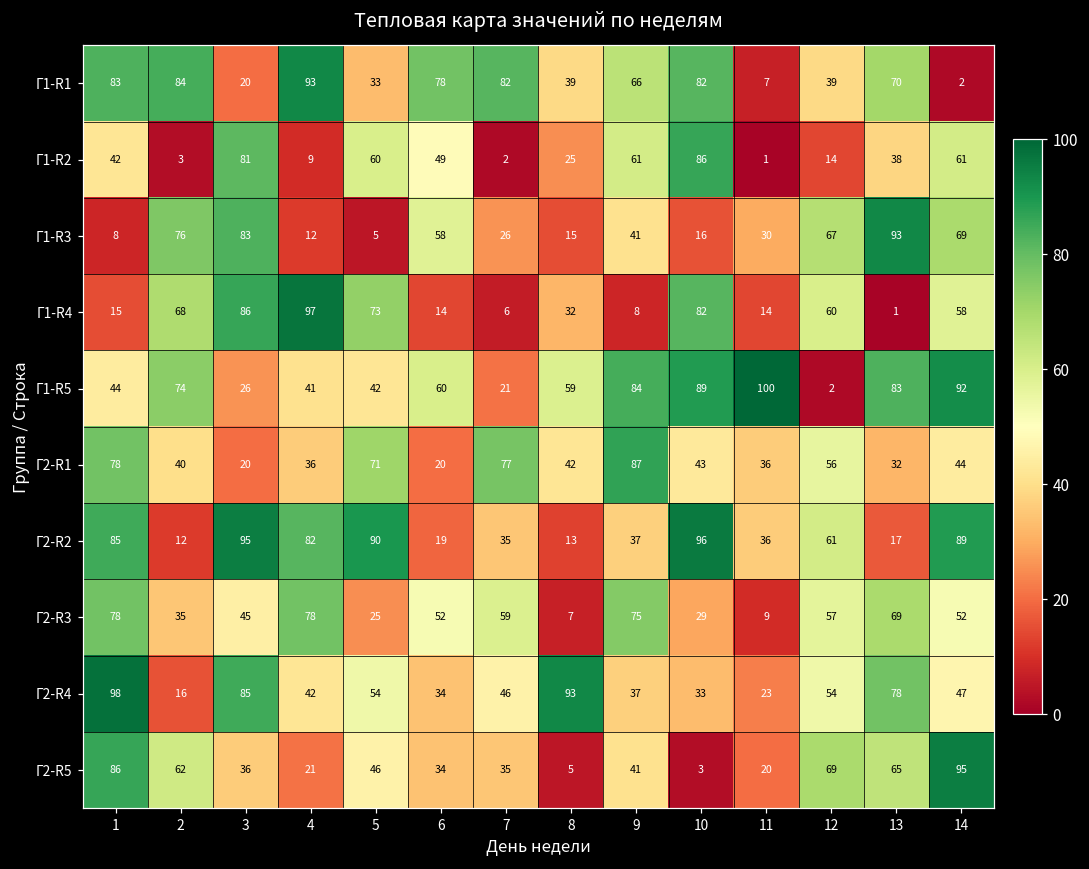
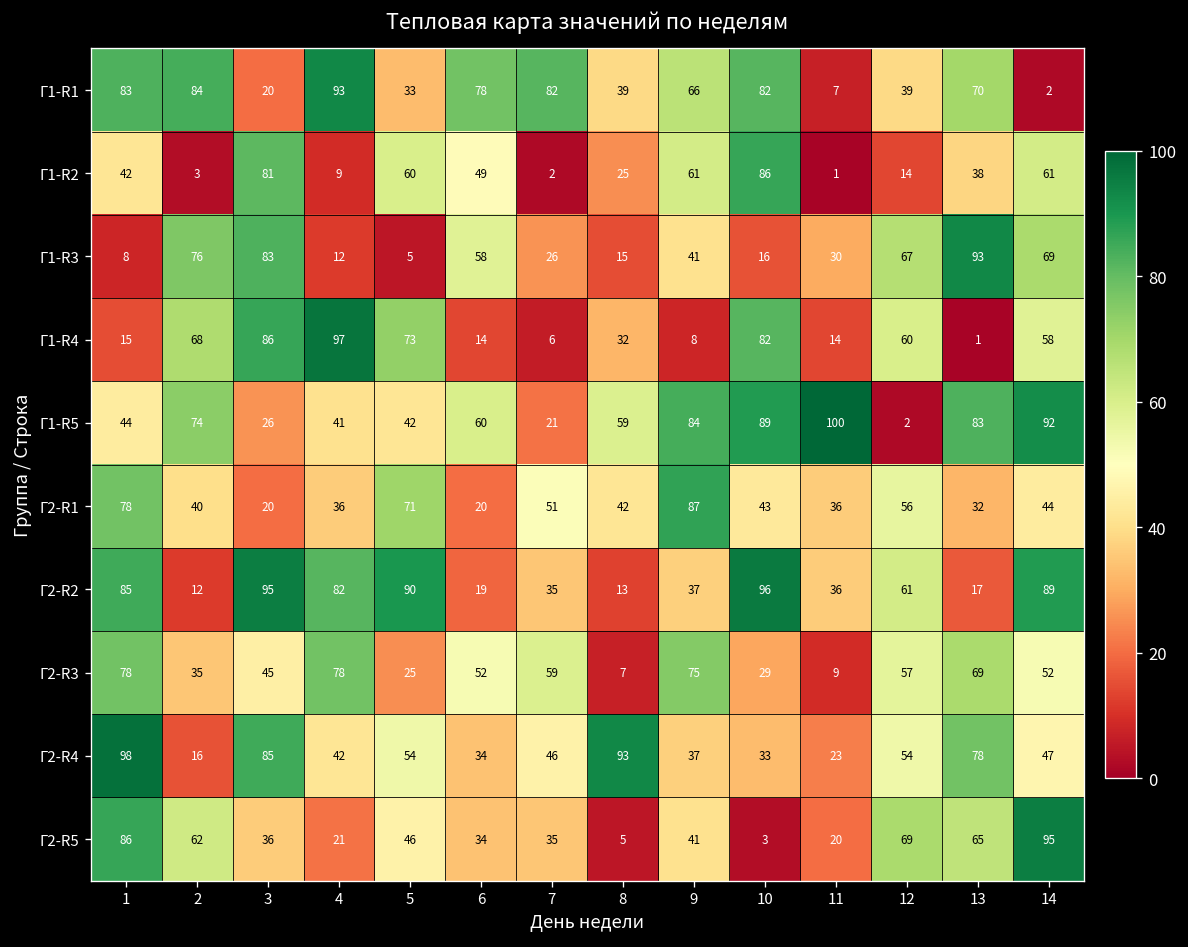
Г2-R1, 7: 77 -> 51
